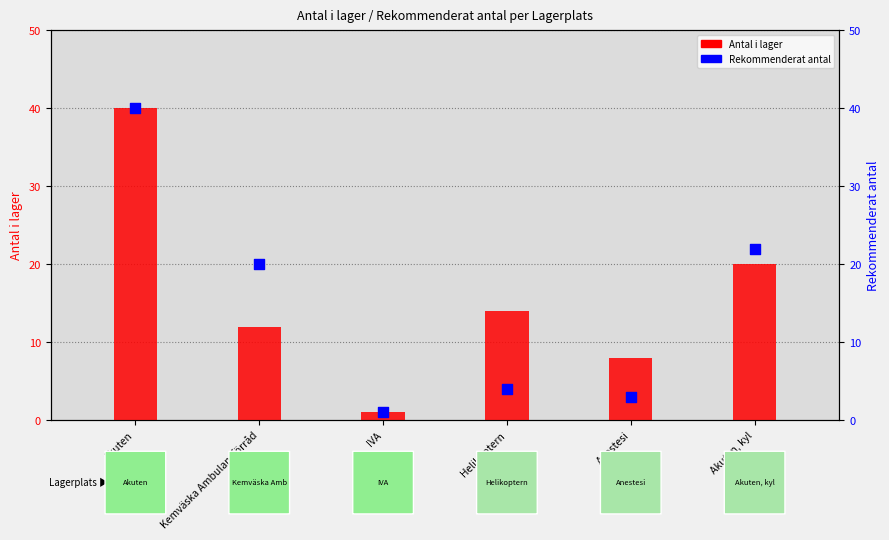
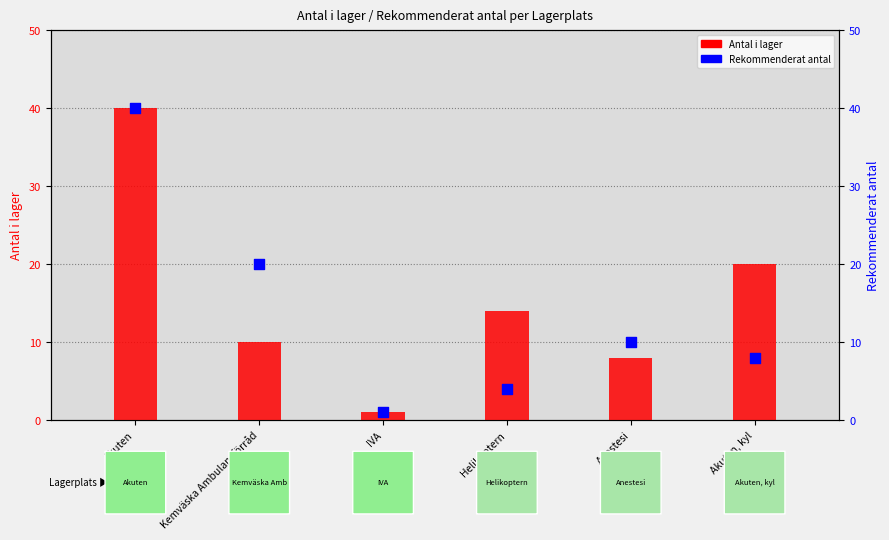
Antal i lager, Kemväska Ambulansförråd: 12 -> 10
Rekommenderat antal, Anestesi: 3 -> 10
Rekommenderat antal, Akuten, kyl: 22 -> 8
